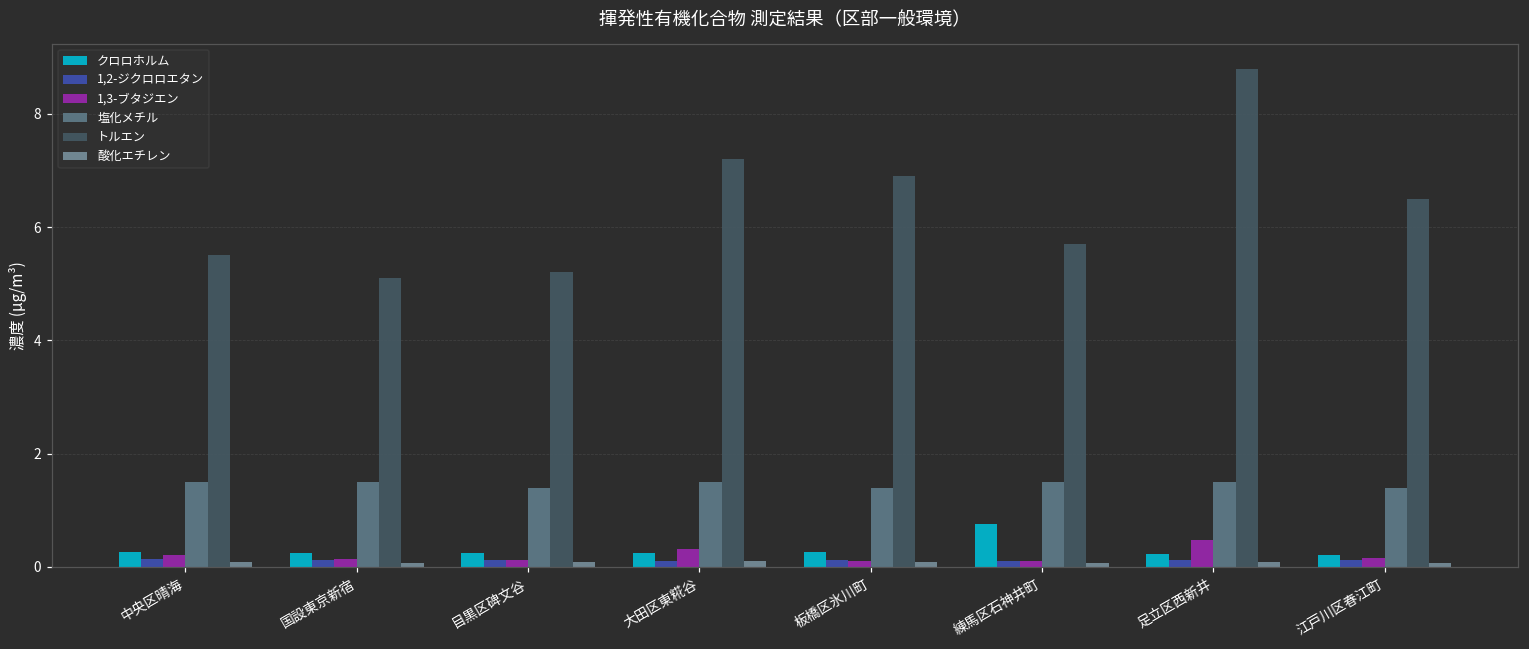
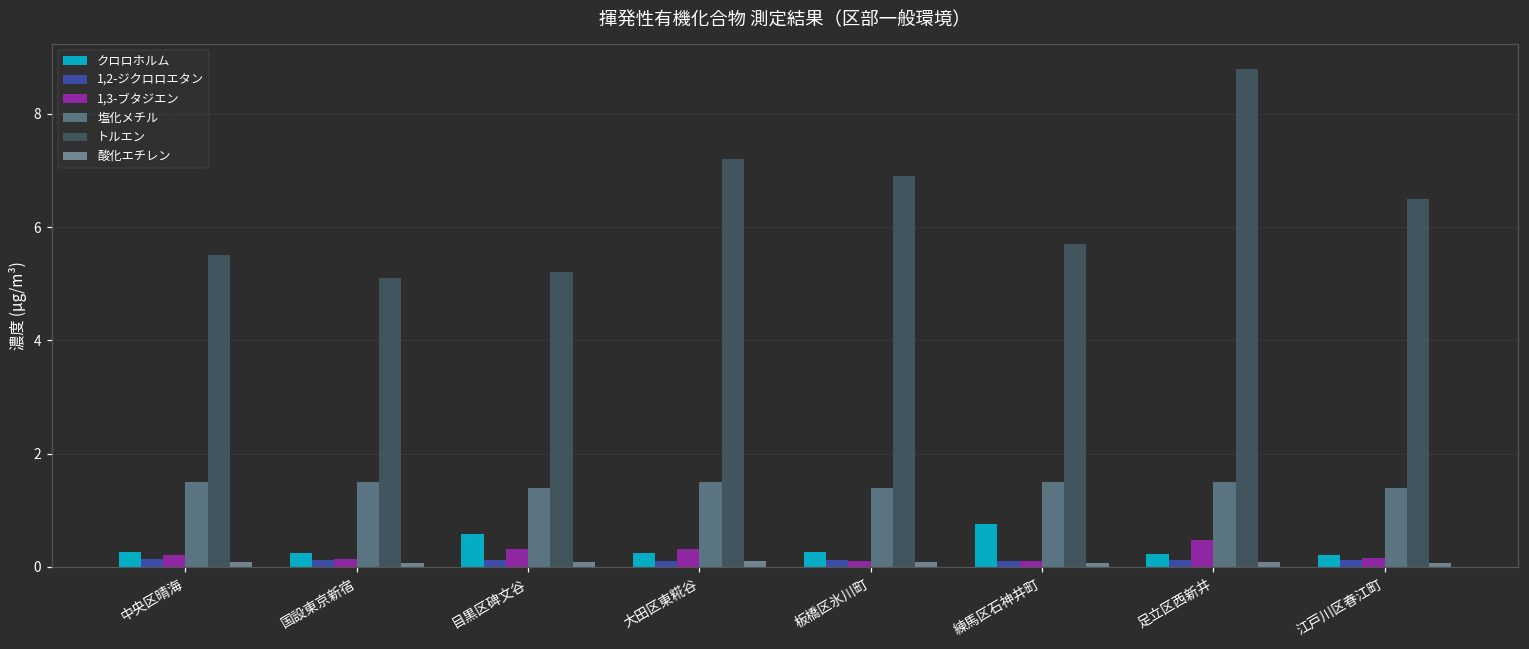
クロロホルム, 目黒区碑文谷: 0.2 -> 0.6
1,3-ブタジエン, 目黒区碑文谷: 0.1 -> 0.3
